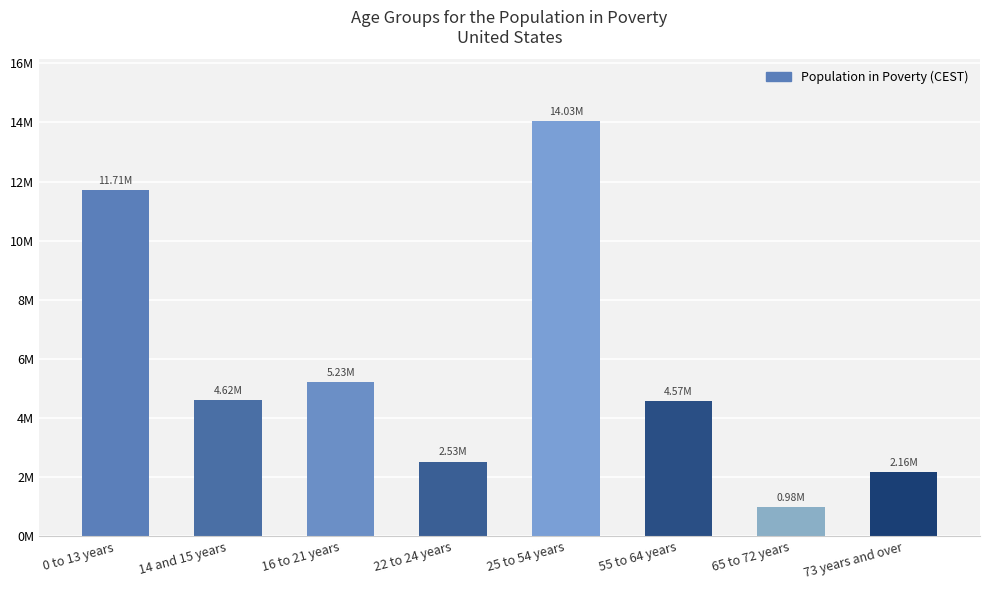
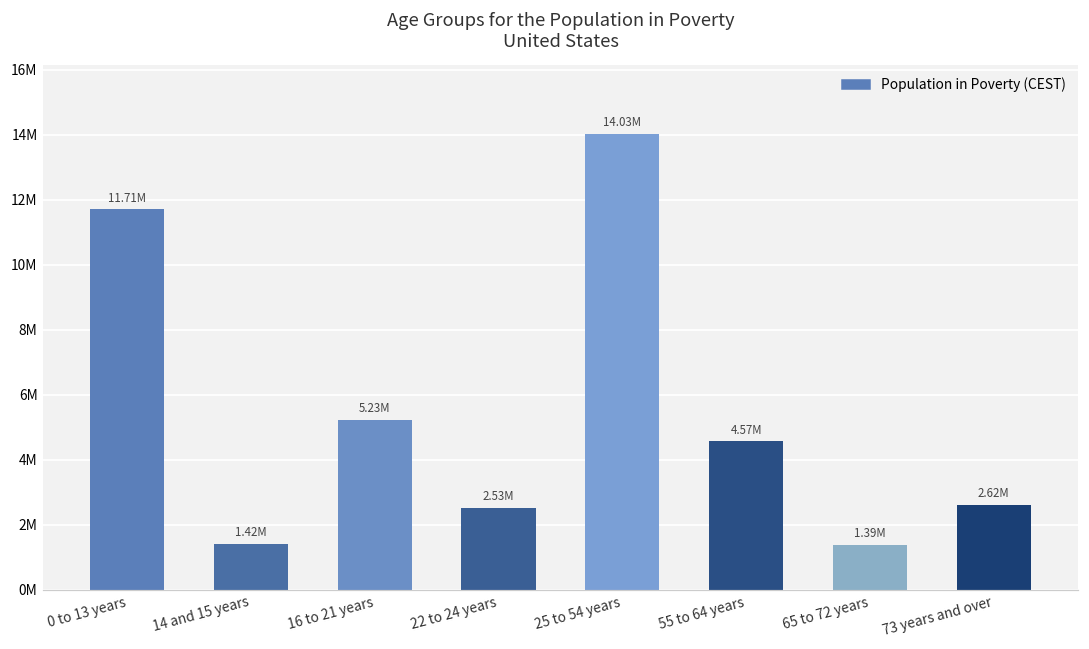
14 and 15 years: 4.62M -> 1.42M
65 to 72 years: 0.98M -> 1.39M
73 years and over: 2.16M -> 2.62M
